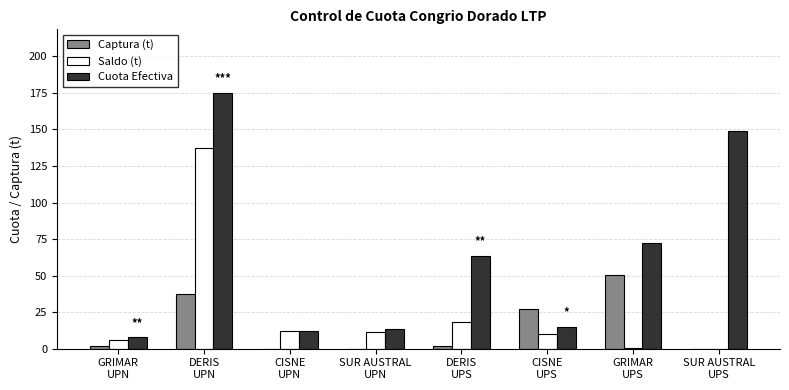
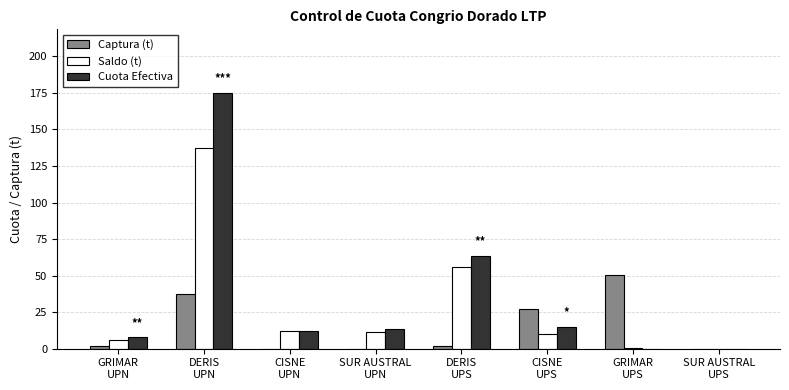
Saldo (t), DERIS UPS: 18 -> 56
Cuota Efectiva, GRIMAR UPS: 72 -> 0
Cuota Efectiva, SUR AUSTRAL UPS: 149 -> 0
